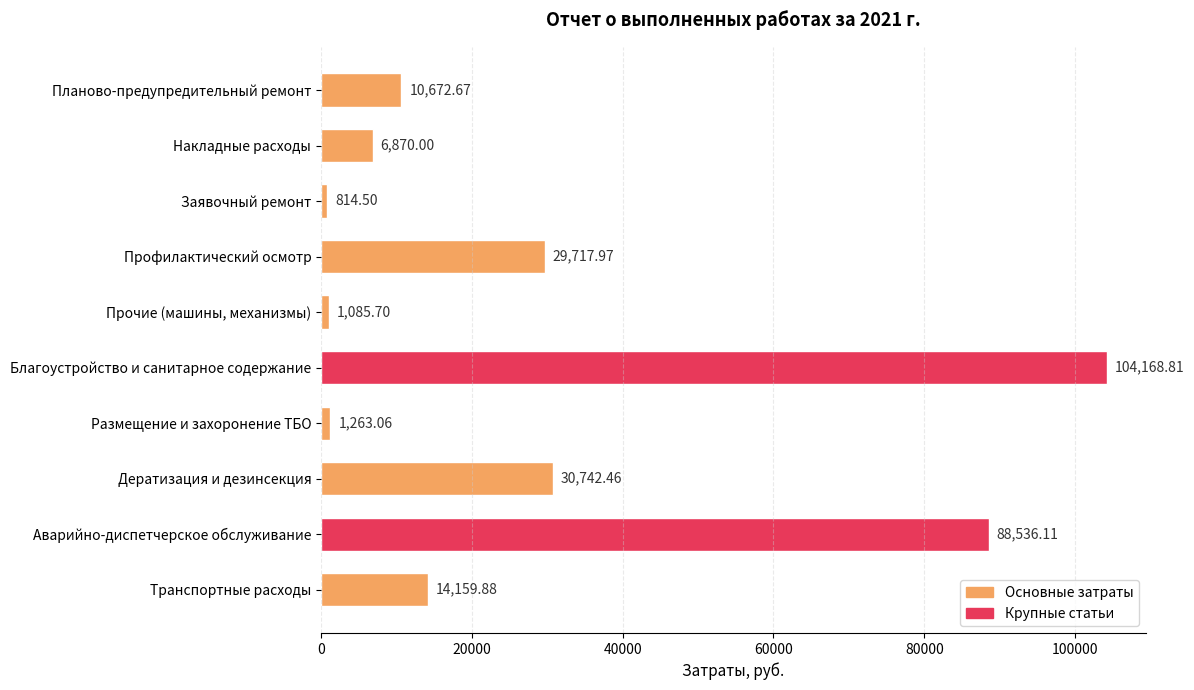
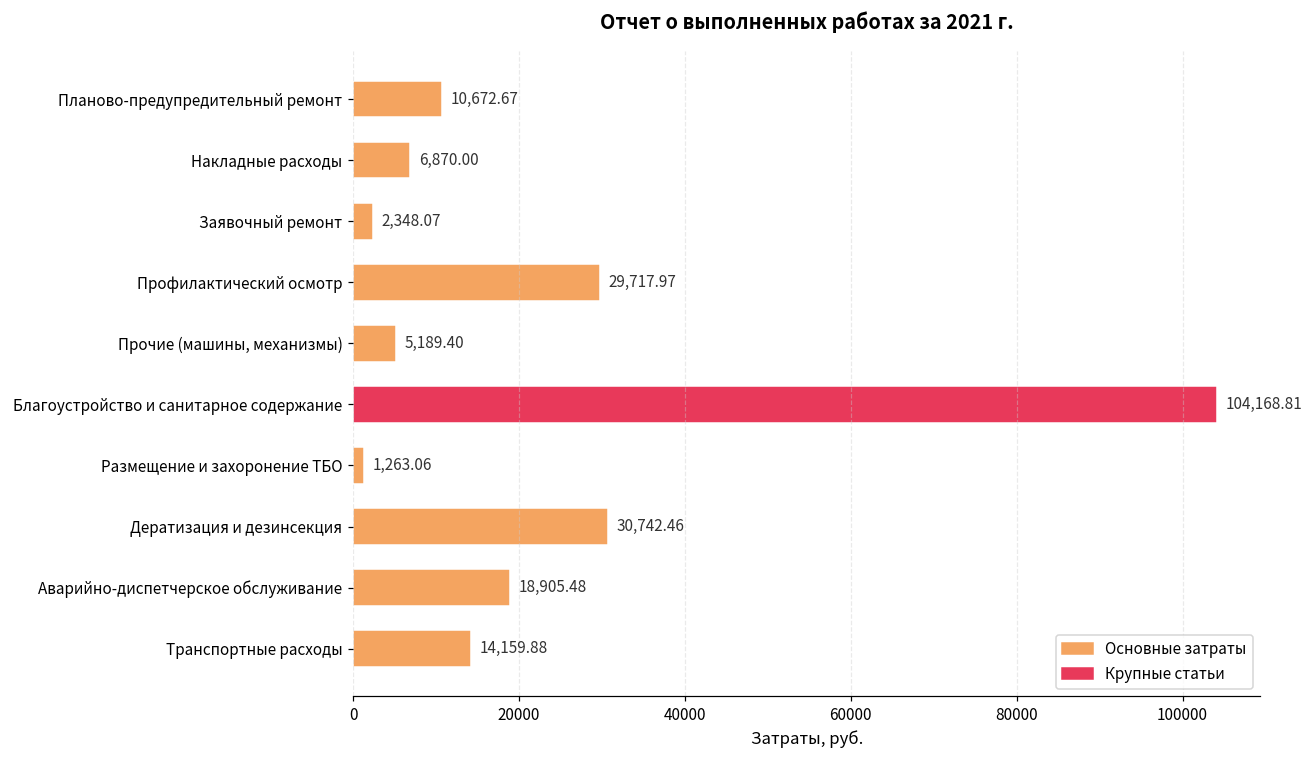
Заявочный ремонт: 814.50 -> 2,348.07
Прочие (машины, механизмы): 1,085.70 -> 5,189.40
Аварийно-диспетчерское обслуживание: 88,536.11 -> 18,905.48
